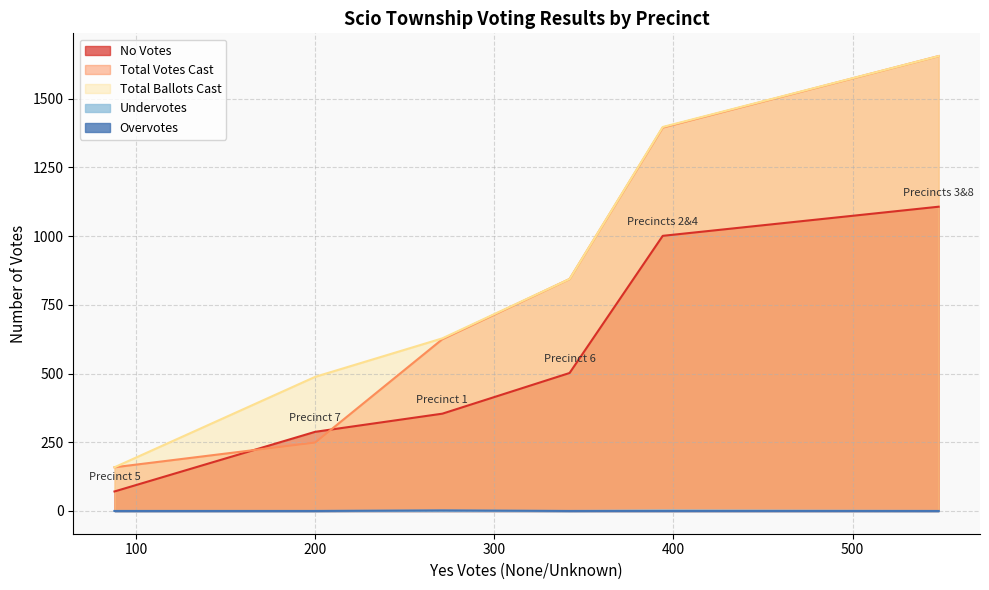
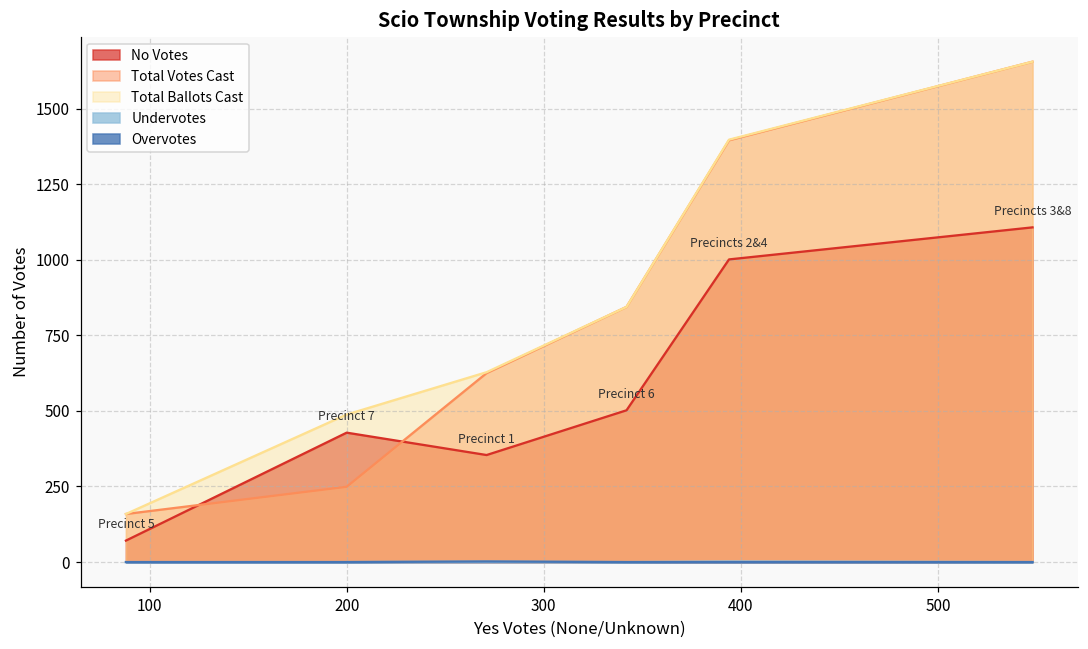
No Votes, 200: 290 -> 430
